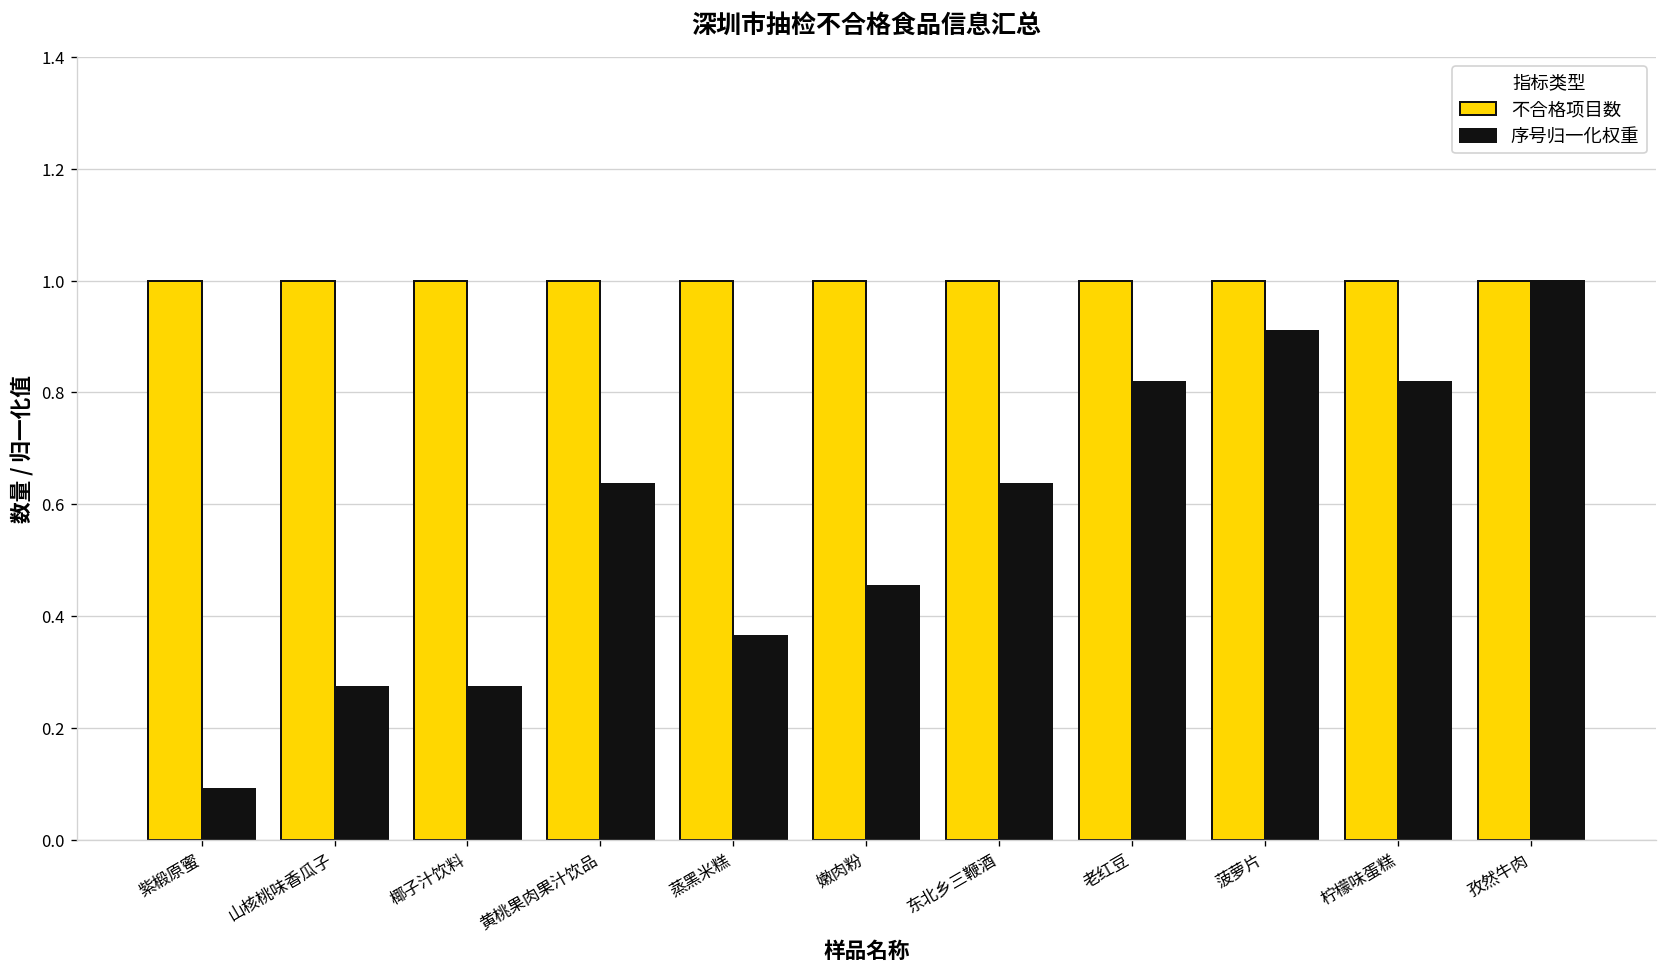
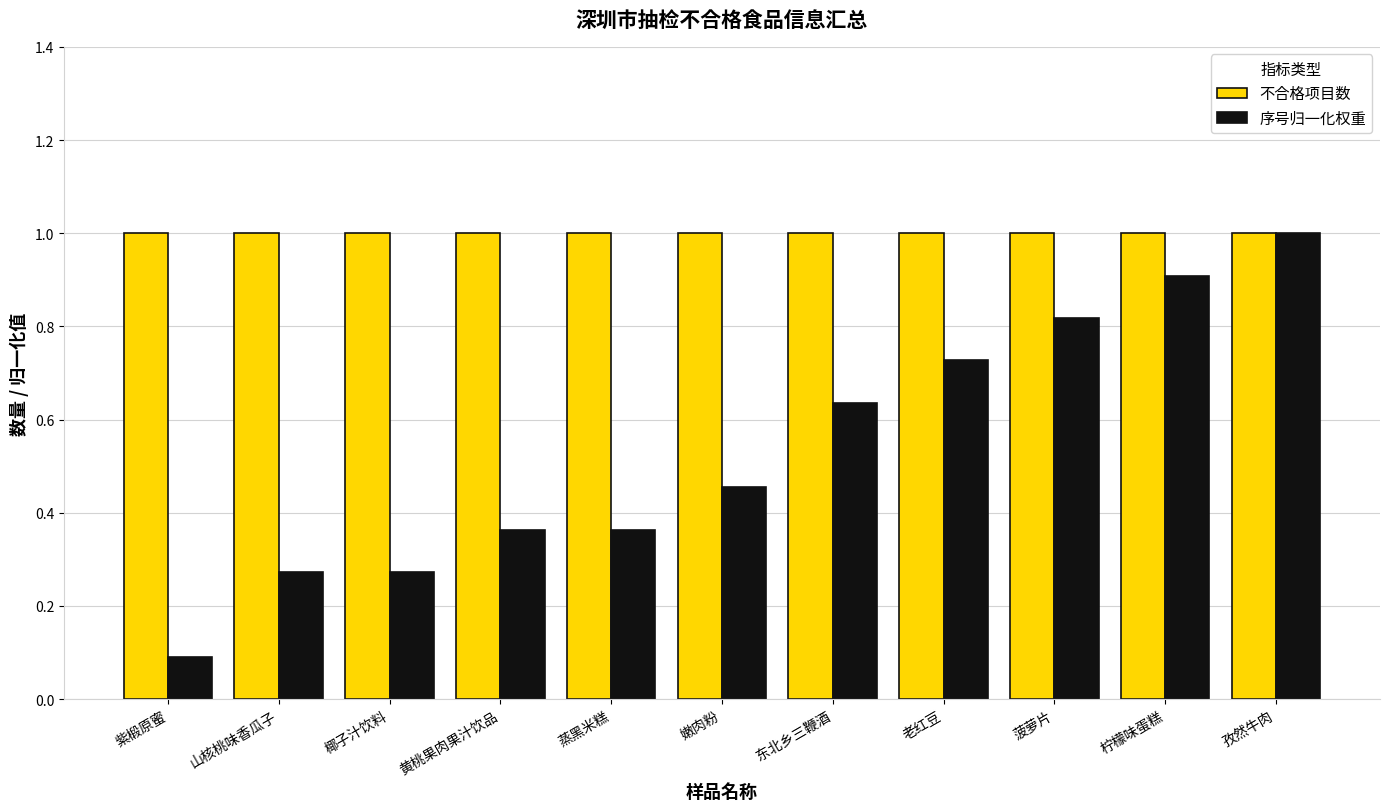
序号归一化权重, 黄桃果肉果汁饮品: 0.64 -> 0.36
序号归一化权重, 老红豆: 0.82 -> 0.73
序号归一化权重, 菠萝片: 0.91 -> 0.82
序号归一化权重, 柠檬味蛋糕: 0.82 -> 0.91
